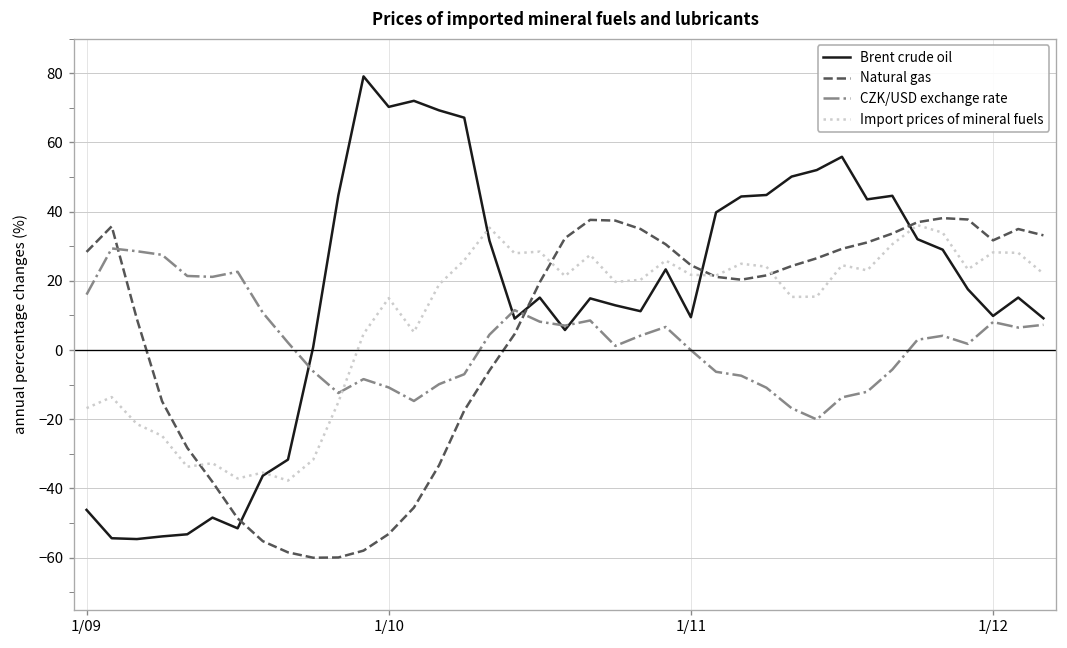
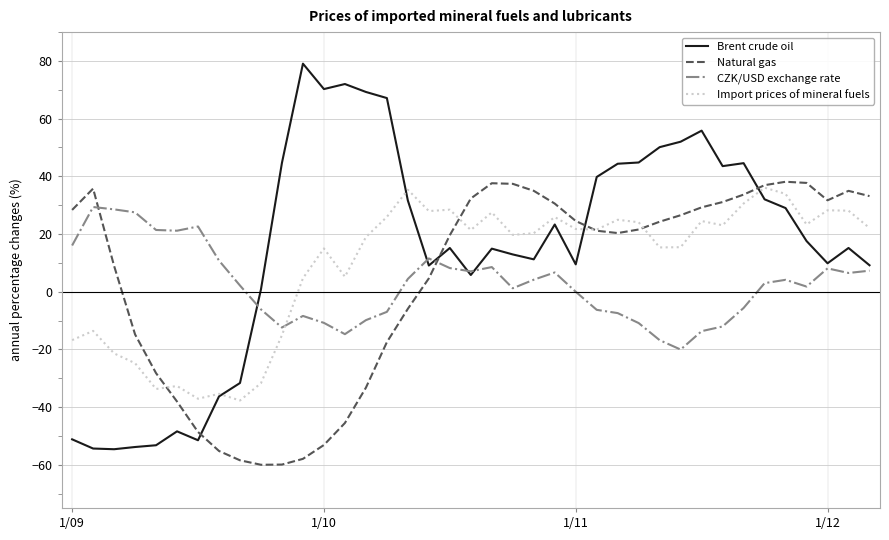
Brent crude oil, 1/09: -46 -> -51
